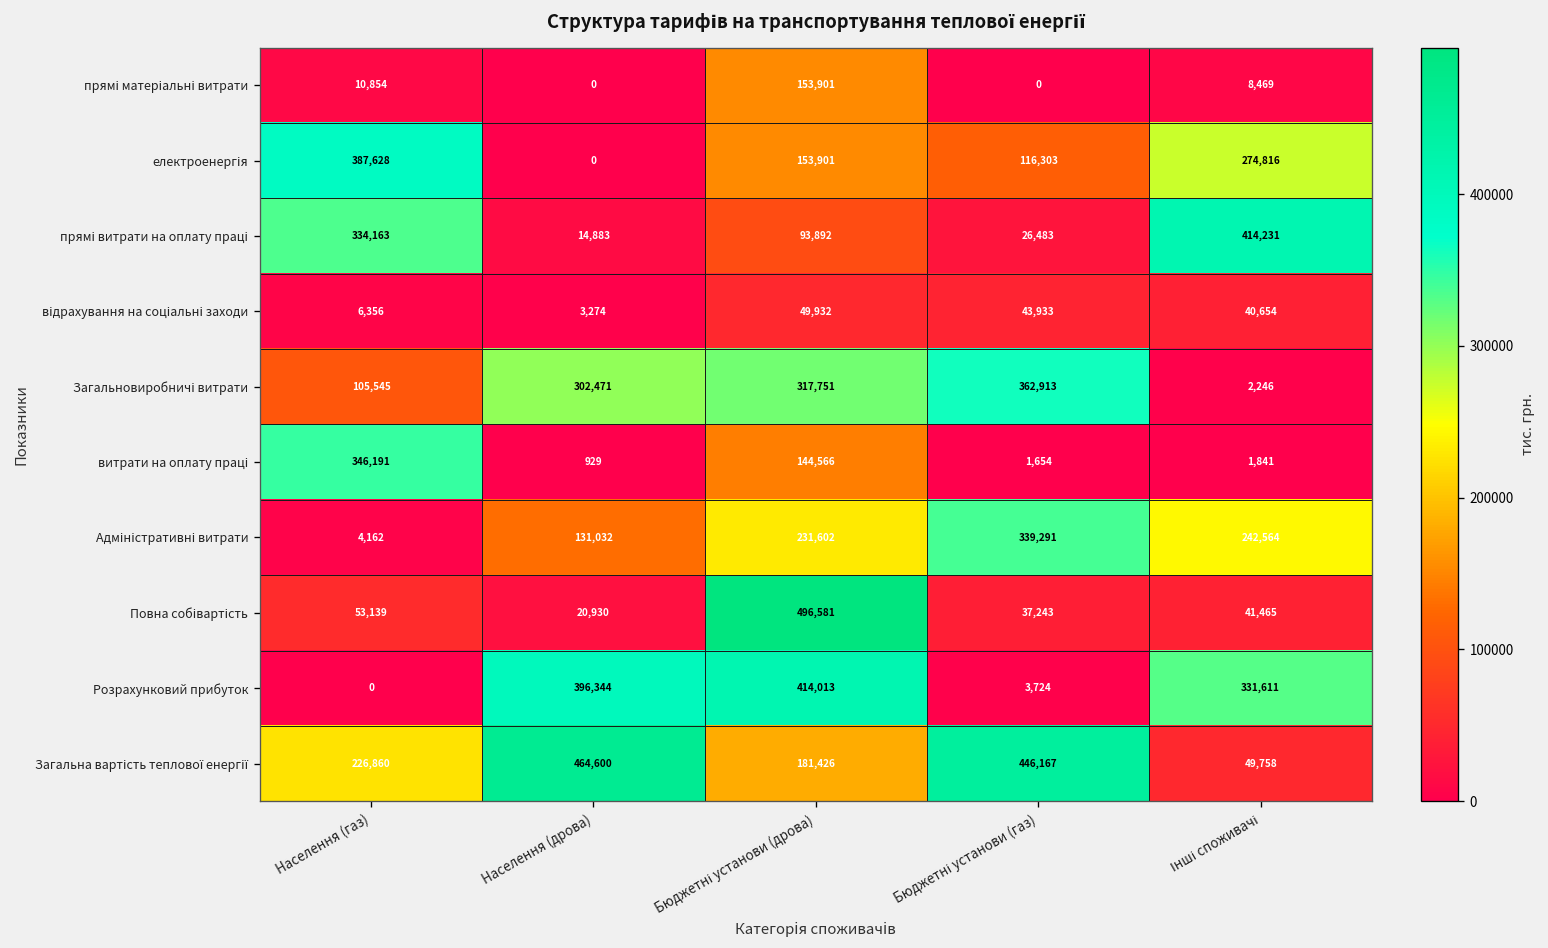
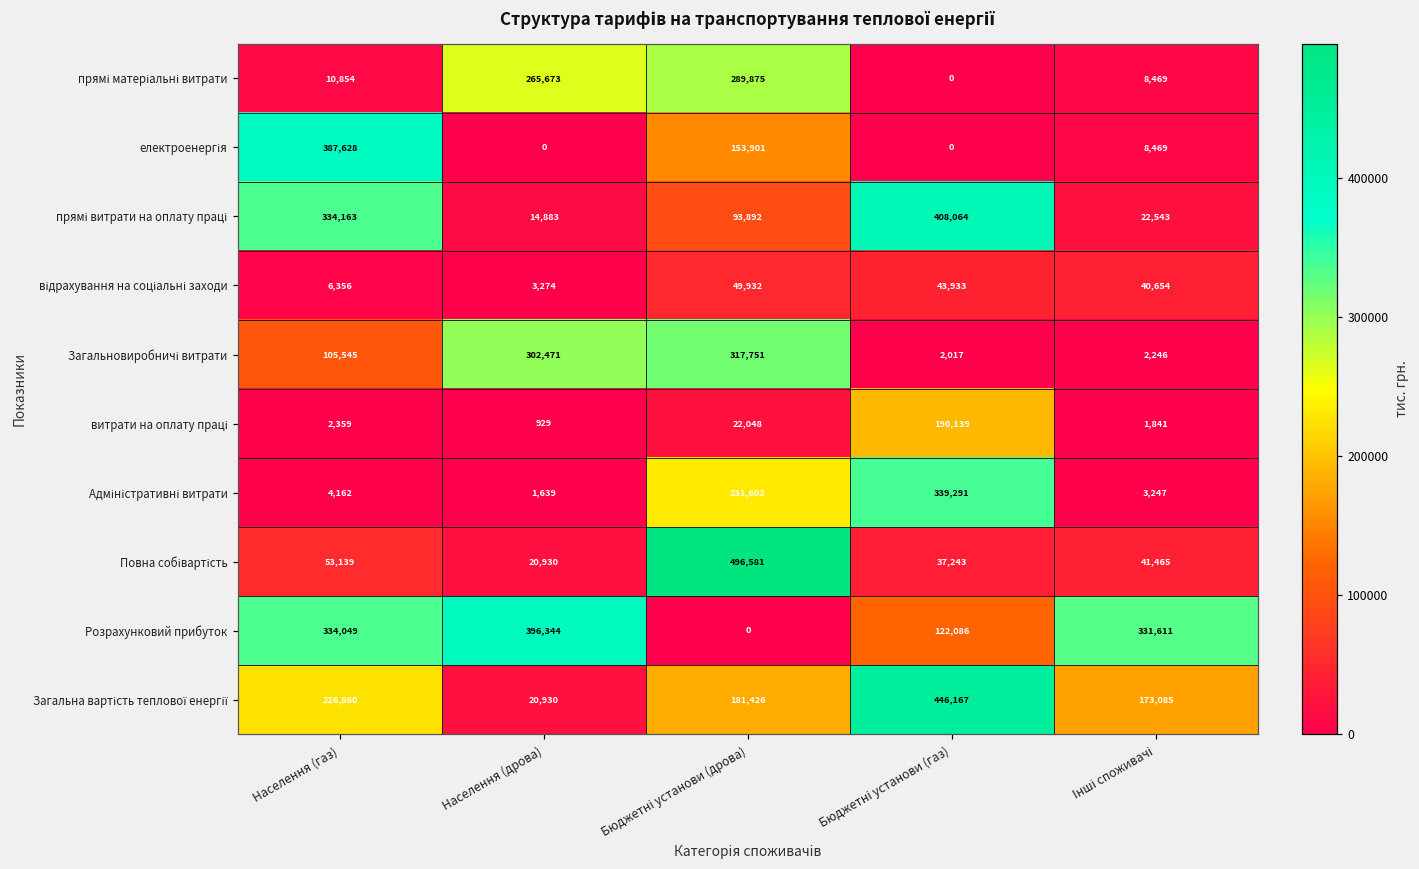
прямі матеріальні витрати, Населення (дрова): 0 -> 265,673
прямі матеріальні витрати, Бюджетні установи (дрова): 153,901 -> 289,875
електроенергія, Бюджетні установи (газ): 116,303 -> 0
електроенергія, Інші споживачі: 274,816 -> 8,469
прямі витрати на оплату праці, Бюджетні установи (газ): 26,483 -> 408,064
прямі витрати на оплату праці, Інші споживачі: 414,231 -> 22,543
Загальновиробничі витрати, Бюджетні установи (газ): 362,913 -> 2,017
витрати на оплату праці, Населення (газ): 346,191 -> 2,359
витрати на оплату праці, Бюджетні установи (дрова): 144,566 -> 22,048
витрати на оплату праці, Бюджетні установи (газ): 1,654 -> 190,139
Адміністративні витрати, Населення (дрова): 131,032 -> 1,639
Адміністративні витрати, Інші споживачі: 242,564 -> 3,247
Розрахунковий прибуток, Населення (газ): 0 -> 334,049
Розрахунковий прибуток, Бюджетні установи (дрова): 414,013 -> 0
Розрахунковий прибуток, Бюджетні установи (газ): 3,724 -> 122,086
Загальна вартість теплової енергії, Населення (дрова): 464,600 -> 20,930
Загальна вартість теплової енергії, Інші споживачі: 49,758 -> 173,085
